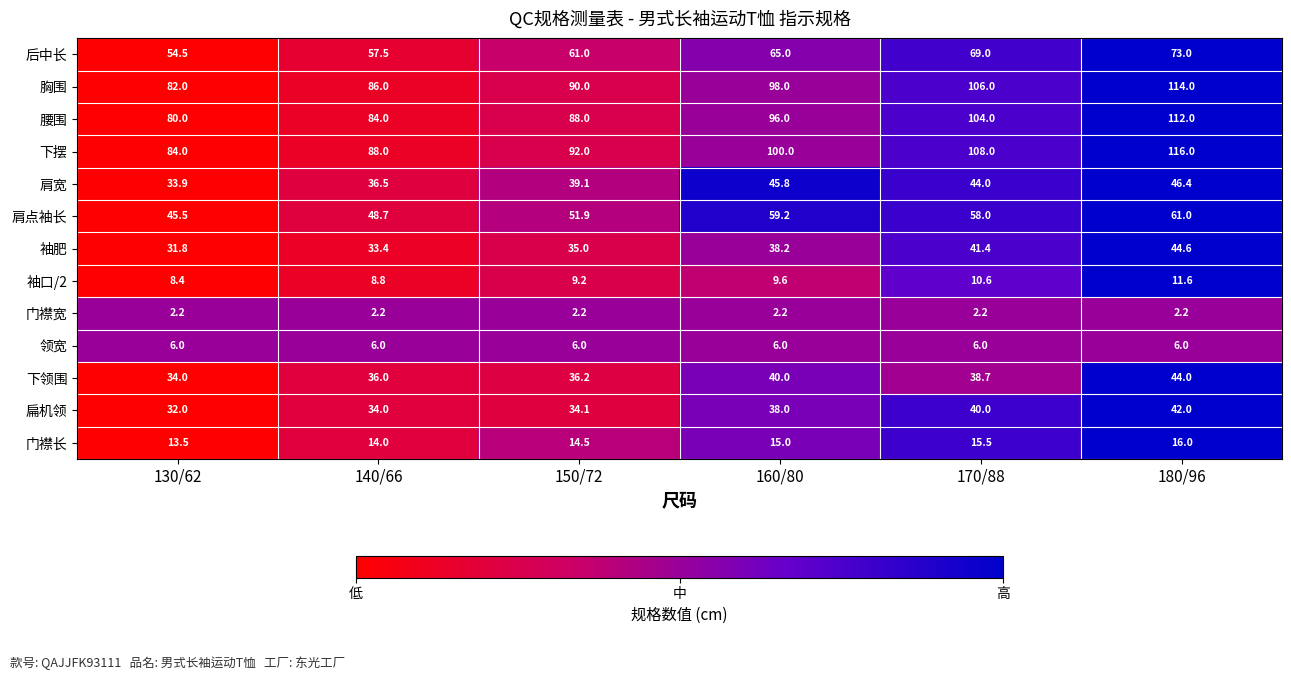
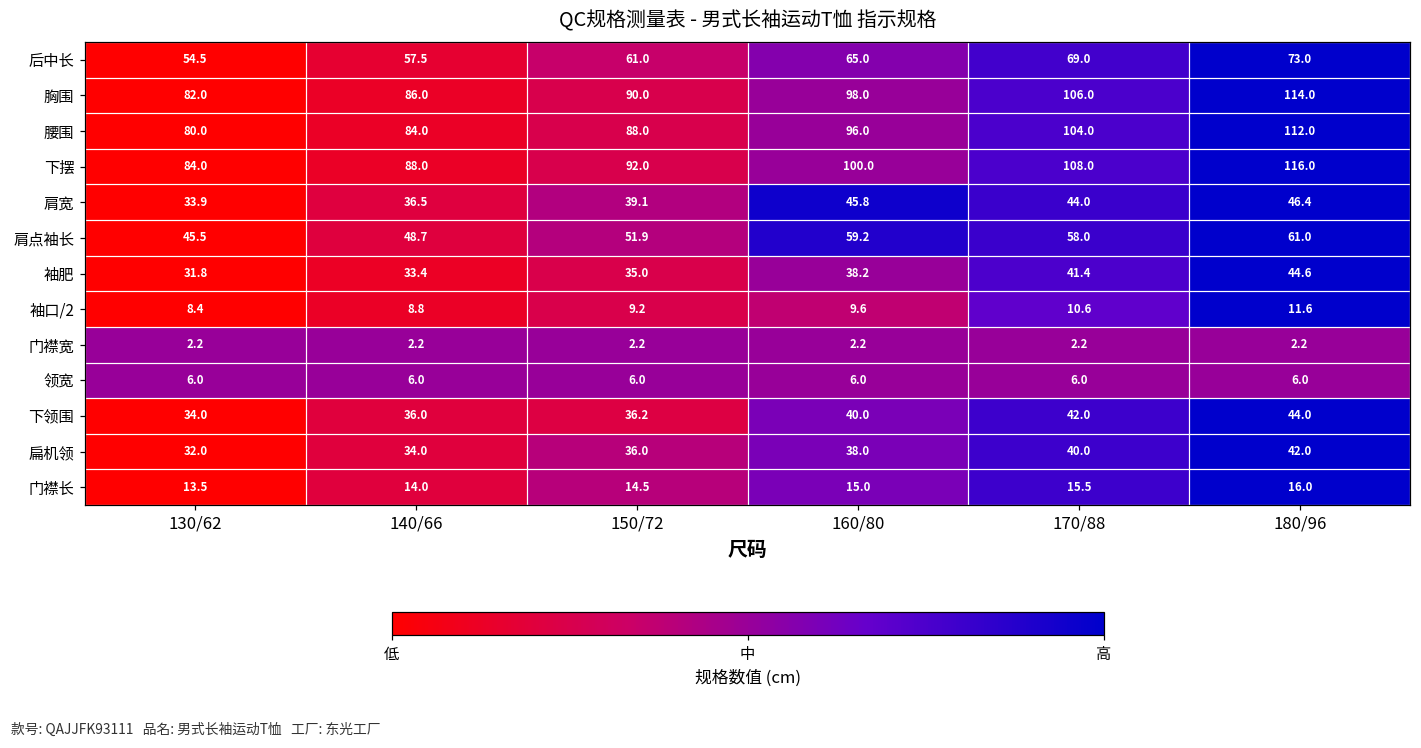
下领围, 170/88: 38.7 -> 42.0
扁机领, 150/72: 34.1 -> 36.0
